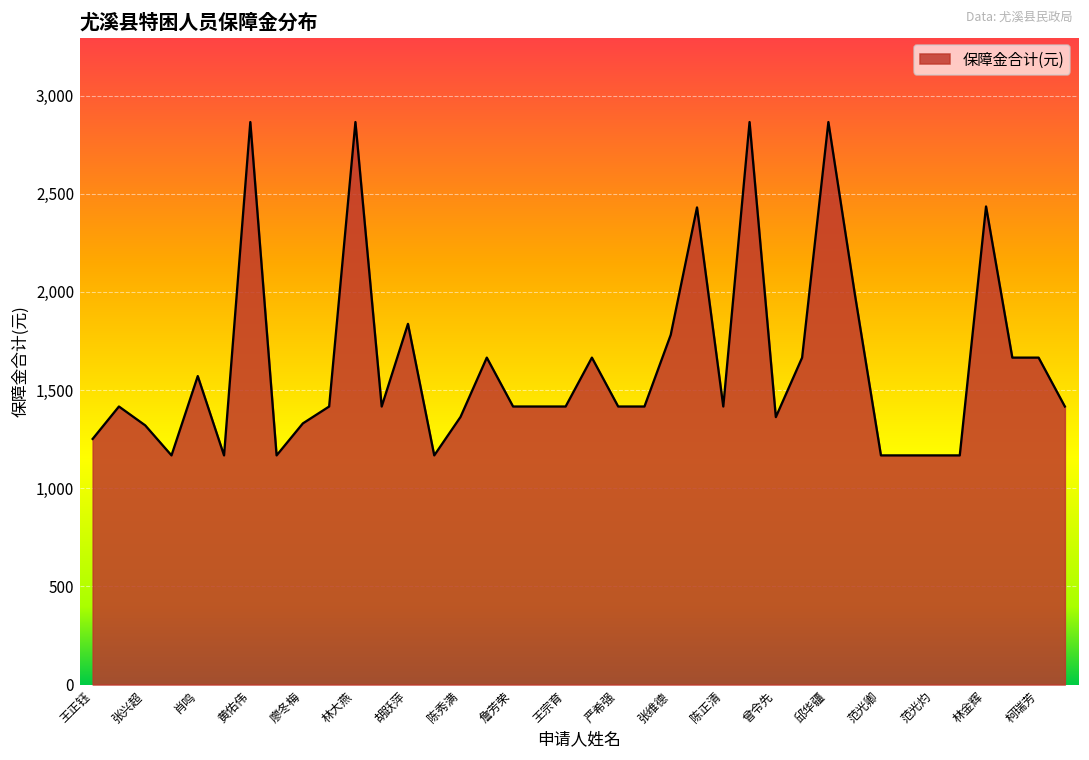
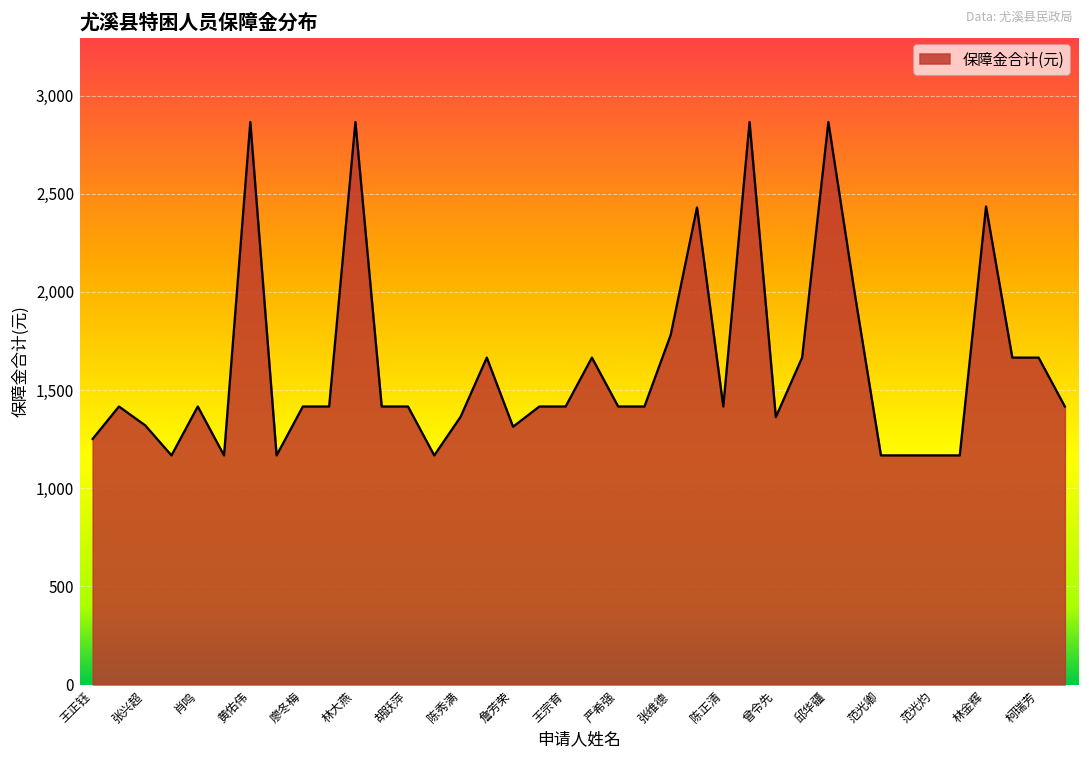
肖鸣: 1,570 -> 1,420
廖冬梅: 1,330 -> 1,420
胡跃萍: 1,840 -> 1,420
詹芳荣: 1,420 -> 1,310
